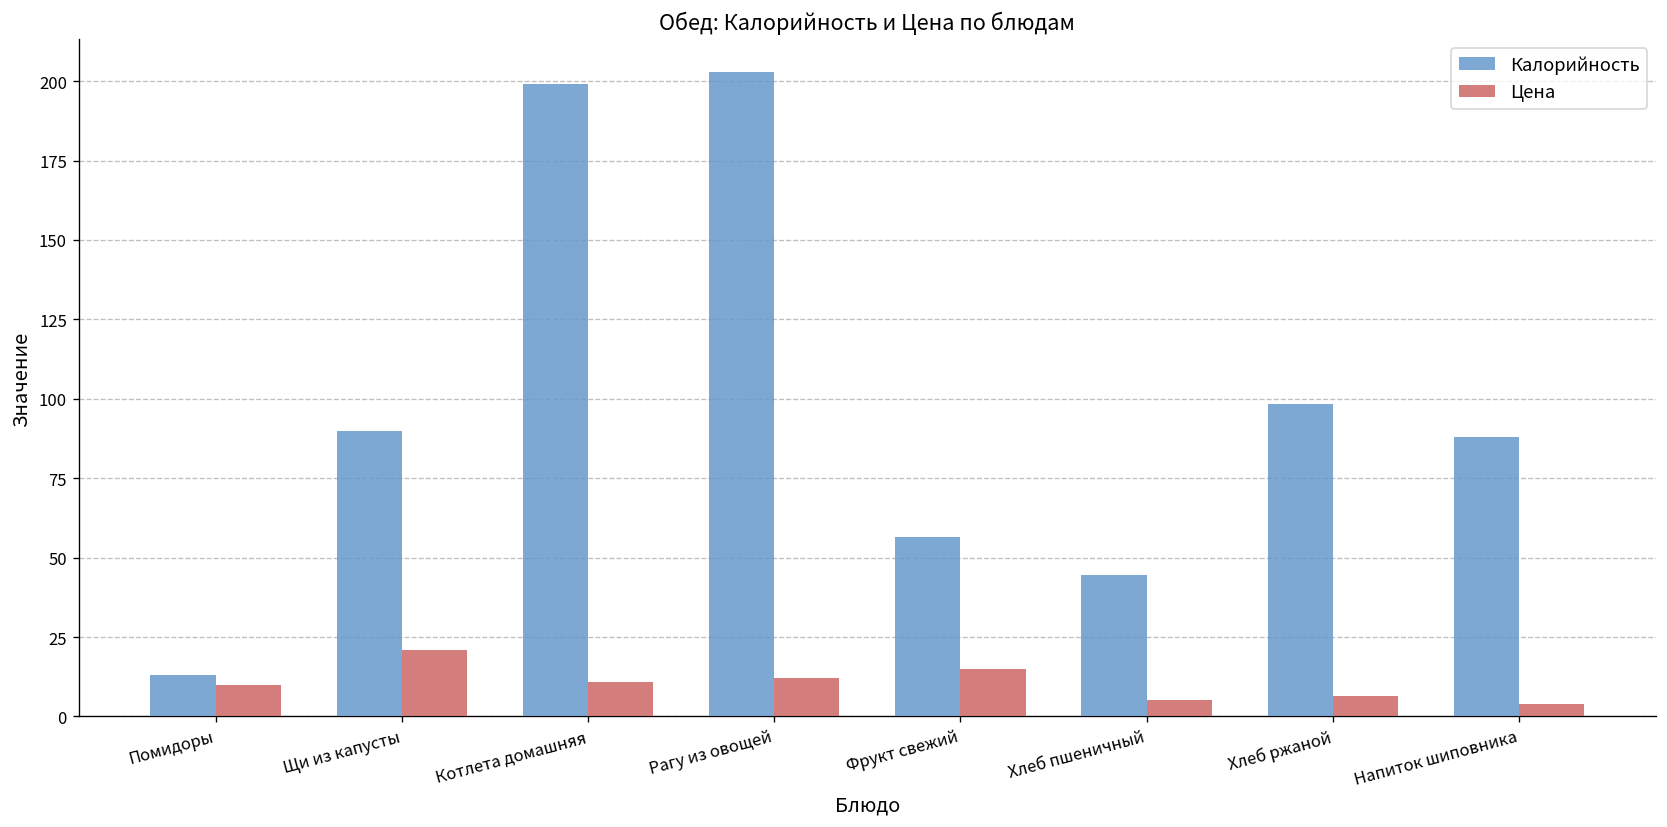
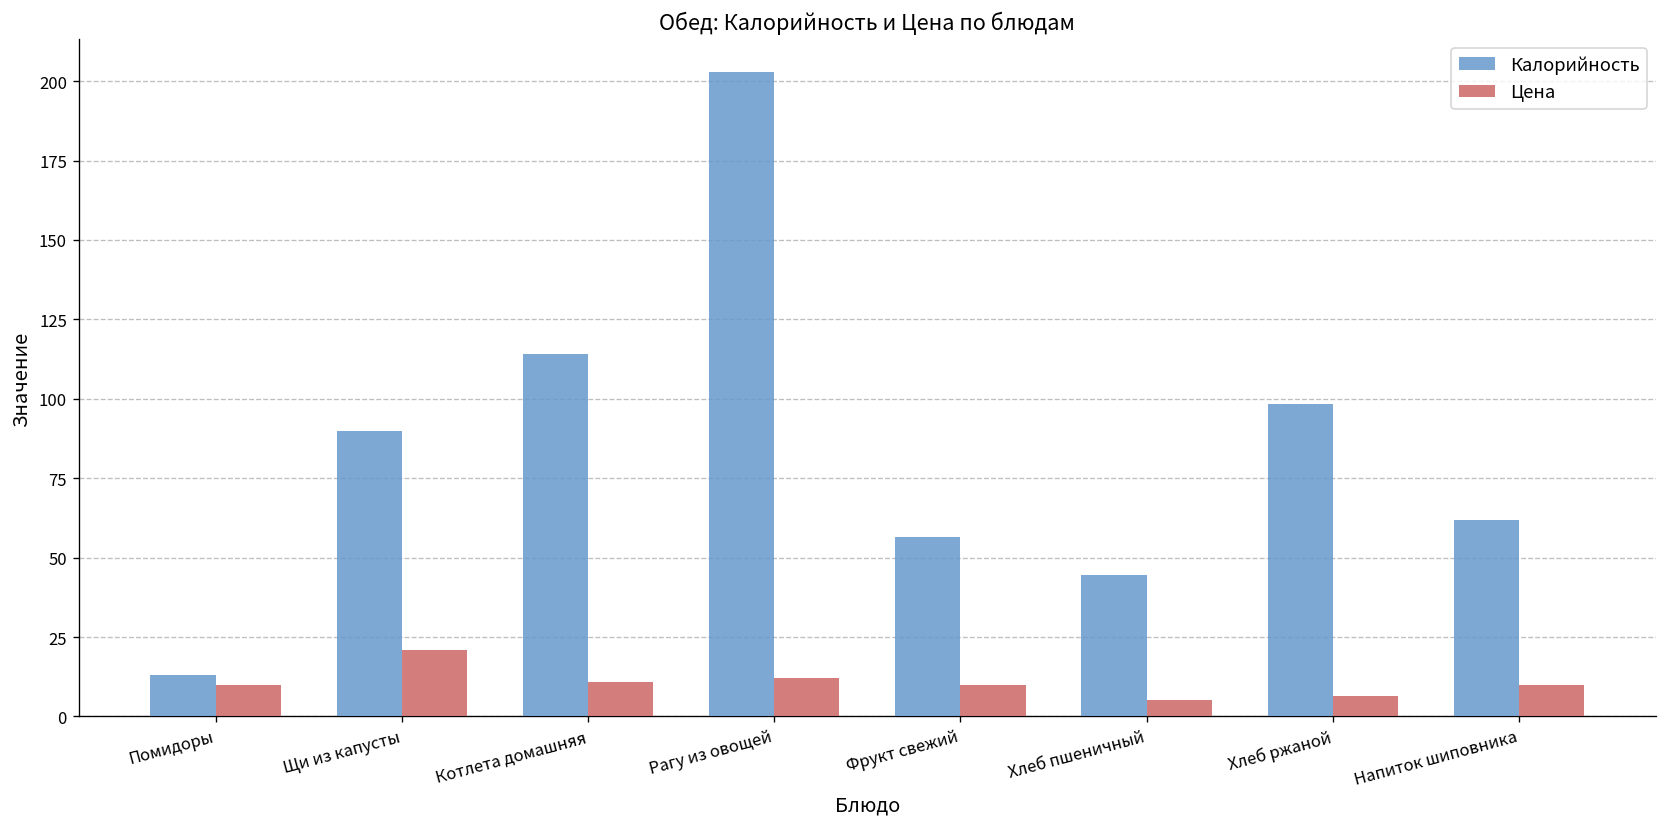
Калорийность, Котлета домашняя: 199 -> 114
Цена, Фрукт свежий: 15 -> 10
Калорийность, Напиток шиповника: 88 -> 62
Цена, Напиток шиповника: 4 -> 10
